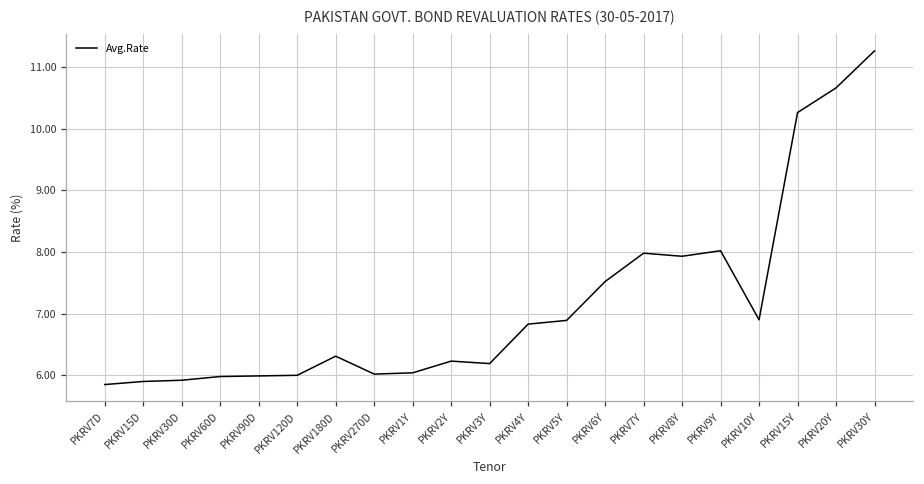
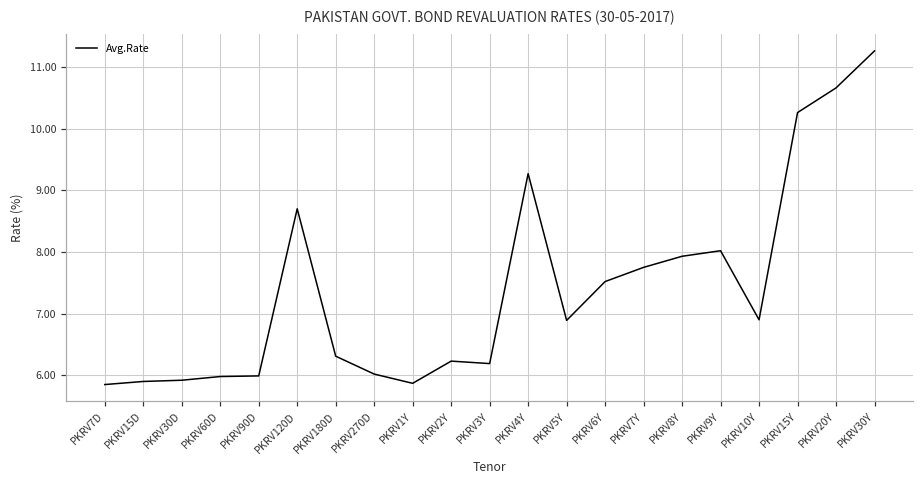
PKRV120D: 6.0 -> 8.7
PKRV1Y: 6.0 -> 5.9
PKRV4Y: 6.8 -> 9.3
PKRV7Y: 8.0 -> 7.8
